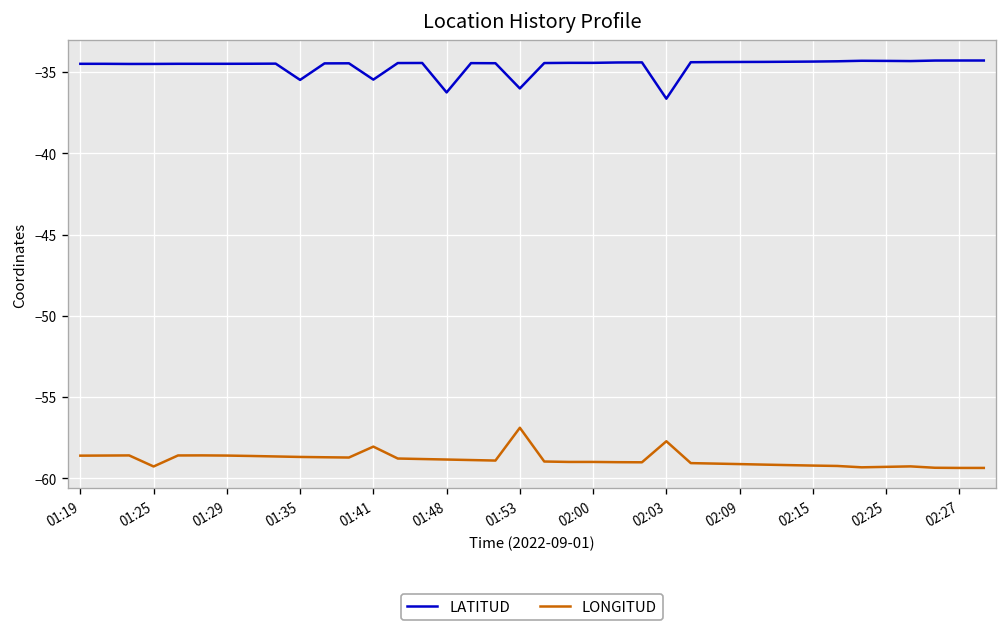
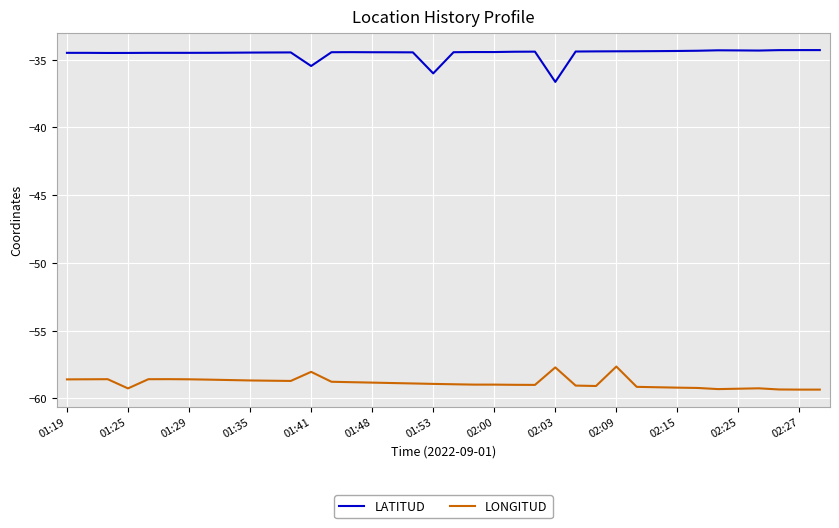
LATITUD, 01:35: -35.5 -> -34.5
LATITUD, 01:48: -36.2 -> -34.4
LONGITUD, 01:53: -56.9 -> -58.9
LONGITUD, 02:09: -59.1 -> -57.7
